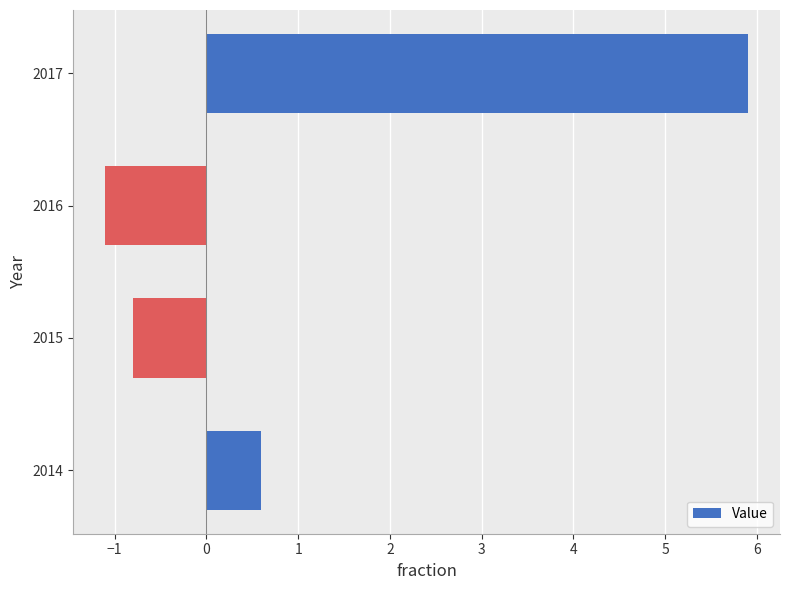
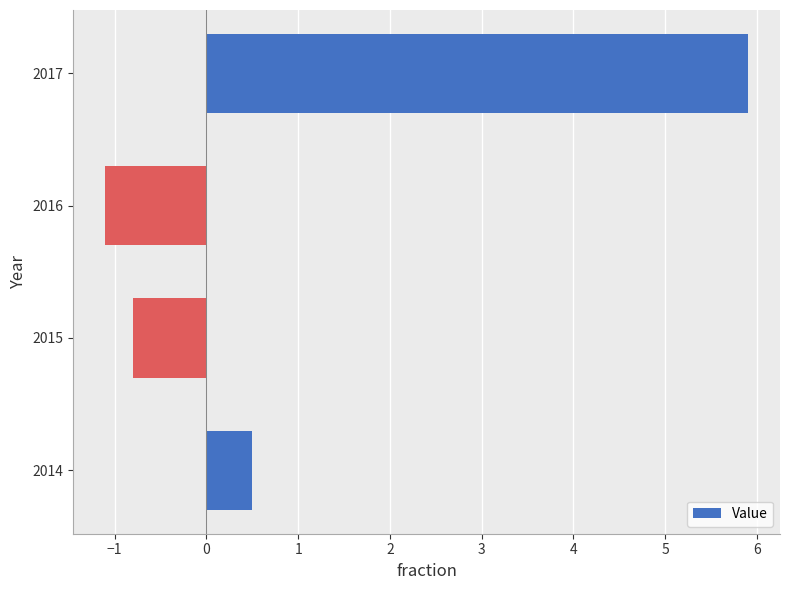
2014: 0.6 -> 0.5
